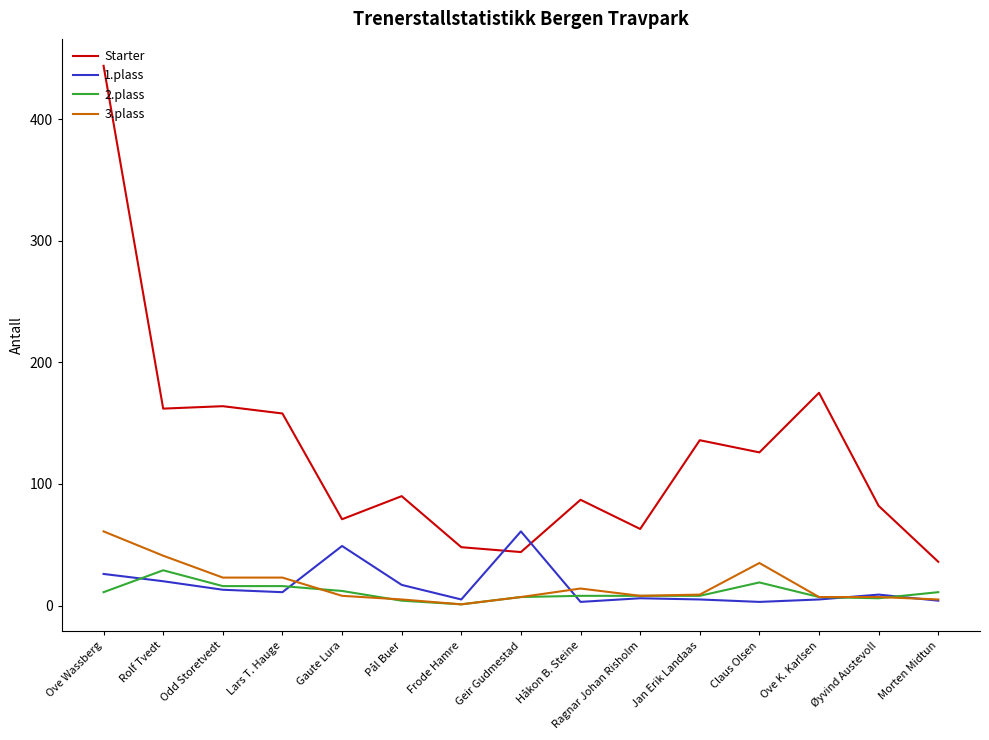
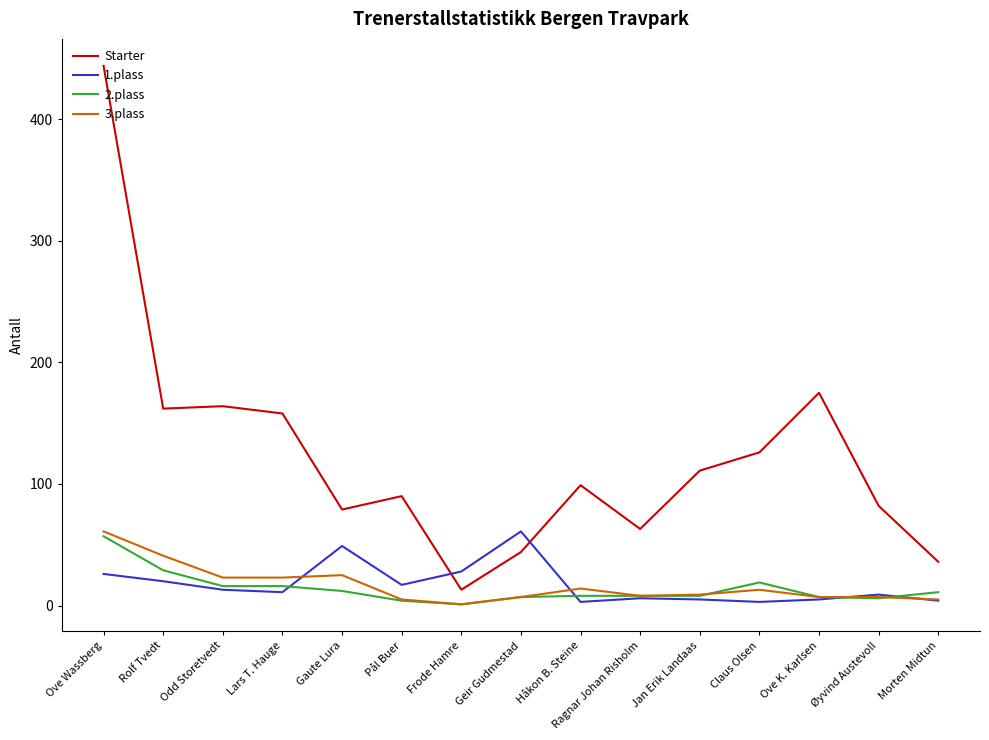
2.plass, Ove Wassberg: 11 -> 57
Starter, Gaute Lura: 71 -> 79
3.plass, Gaute Lura: 8 -> 25
Starter, Frode Hamre: 48 -> 13
1.plass, Frode Hamre: 5 -> 28
Starter, Håkon B. Steine: 87 -> 99
Starter, Jan Erik Landaas: 136 -> 111
3.plass, Claus Olsen: 35 -> 13
